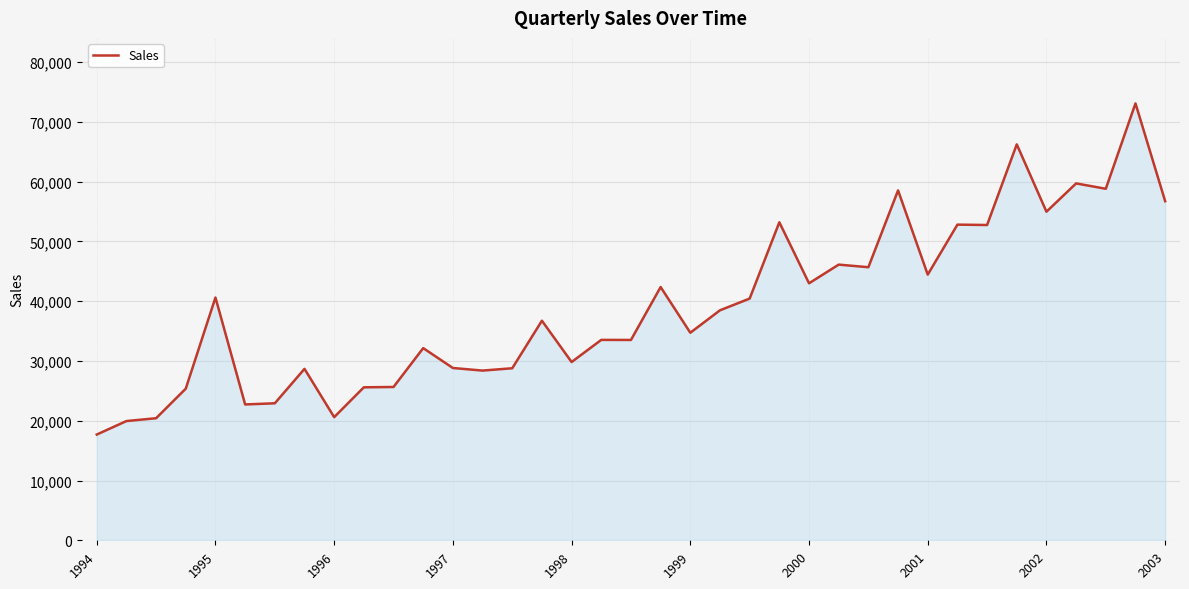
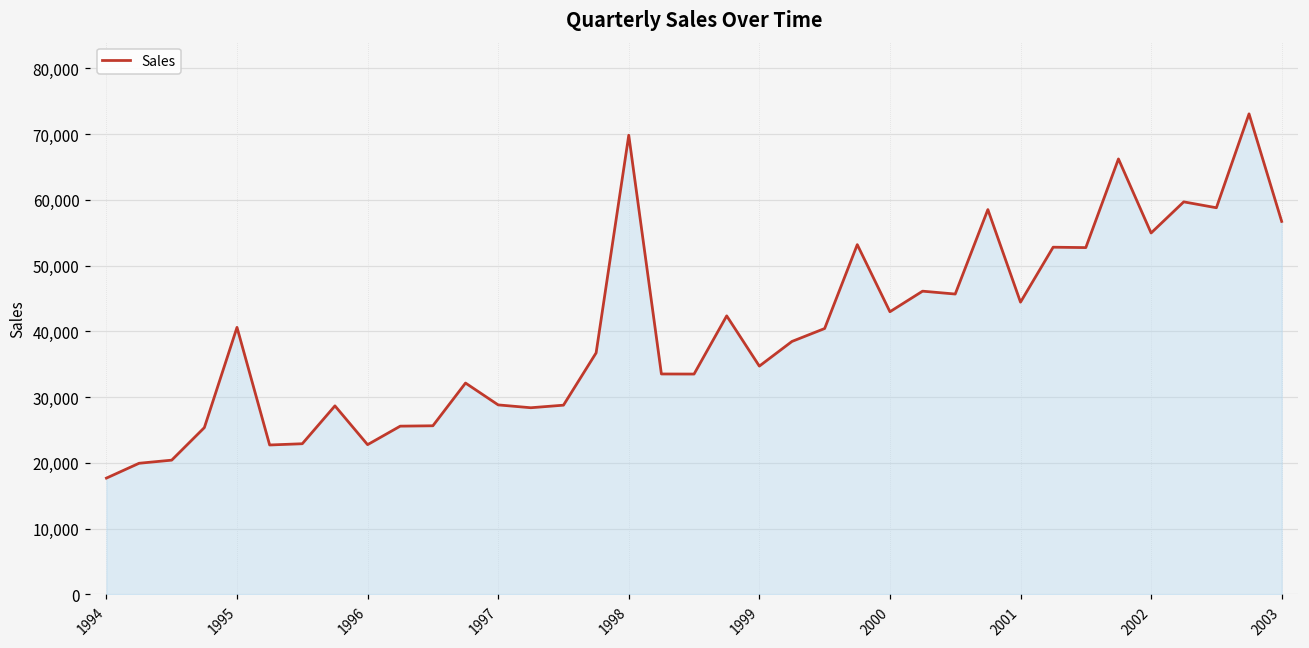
1996: 21,000 -> 23,000
1998: 30,000 -> 70,000
